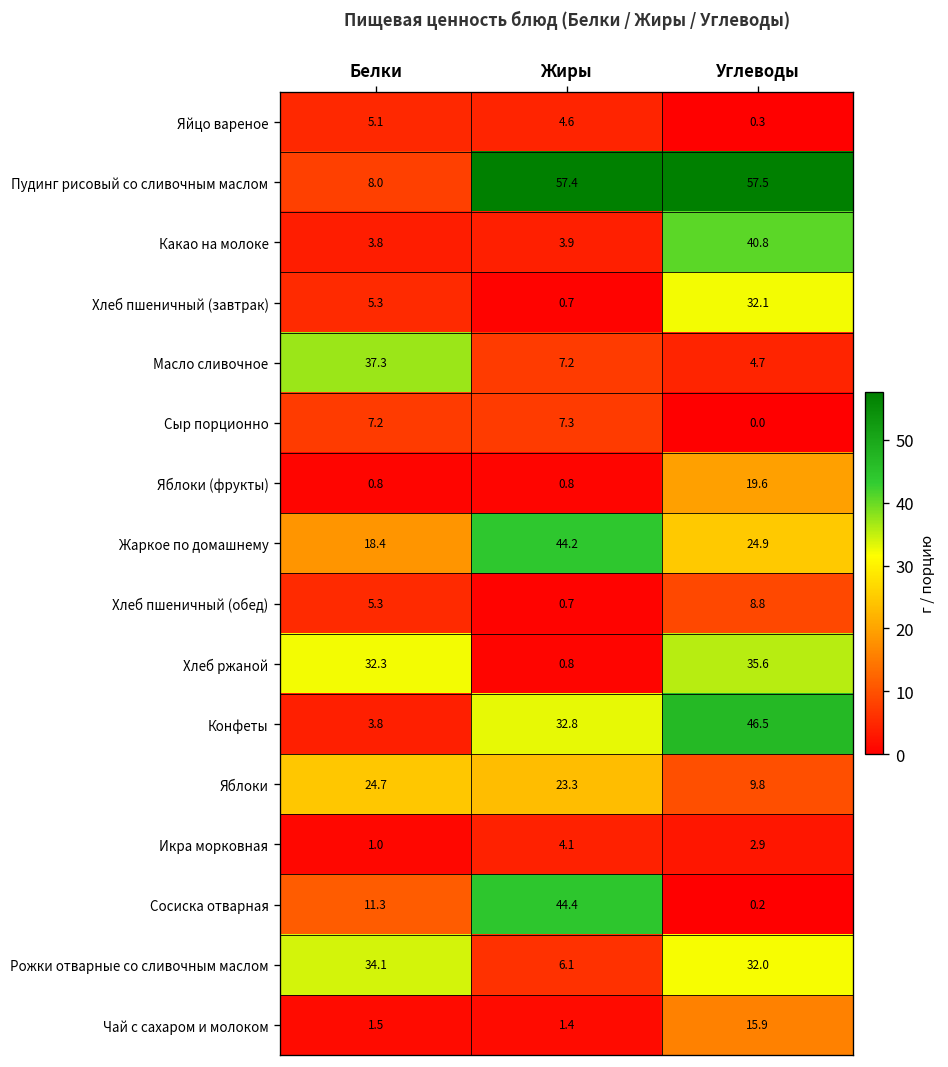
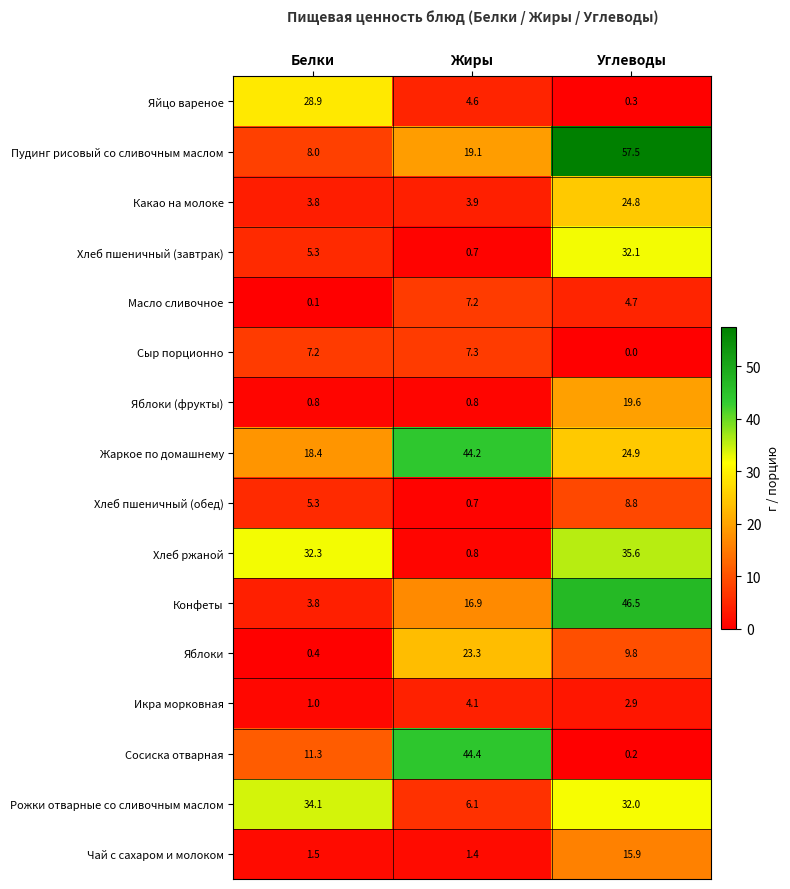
Яйцо вареное, Белки: 5.1 -> 28.9
Пудинг рисовый со сливочным маслом, Жиры: 57.4 -> 19.1
Какао на молоке, Углеводы: 40.8 -> 24.8
Масло сливочное, Белки: 37.3 -> 0.1
Конфеты, Жиры: 32.8 -> 16.9
Яблоки, Белки: 24.7 -> 0.4
